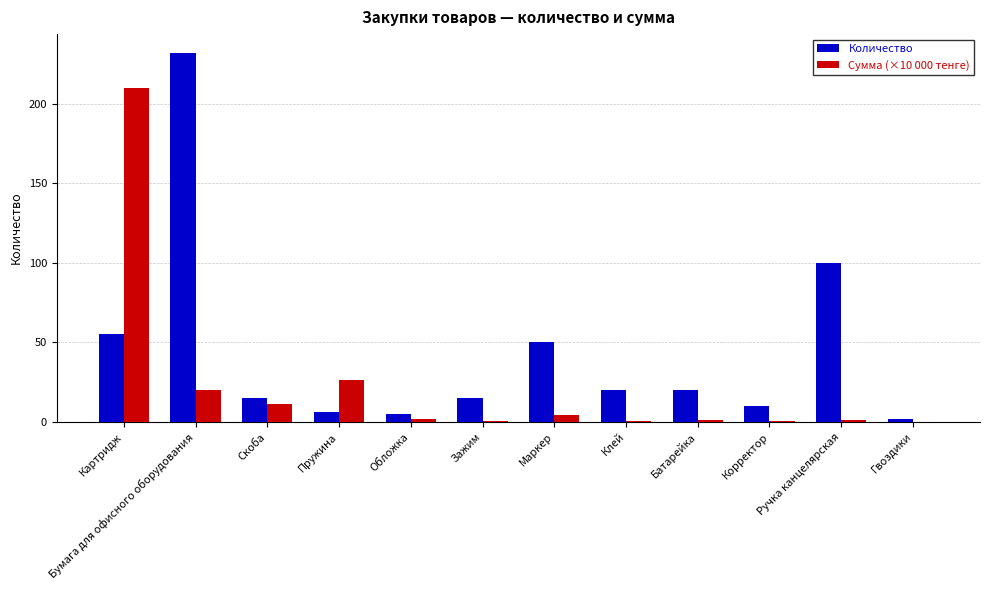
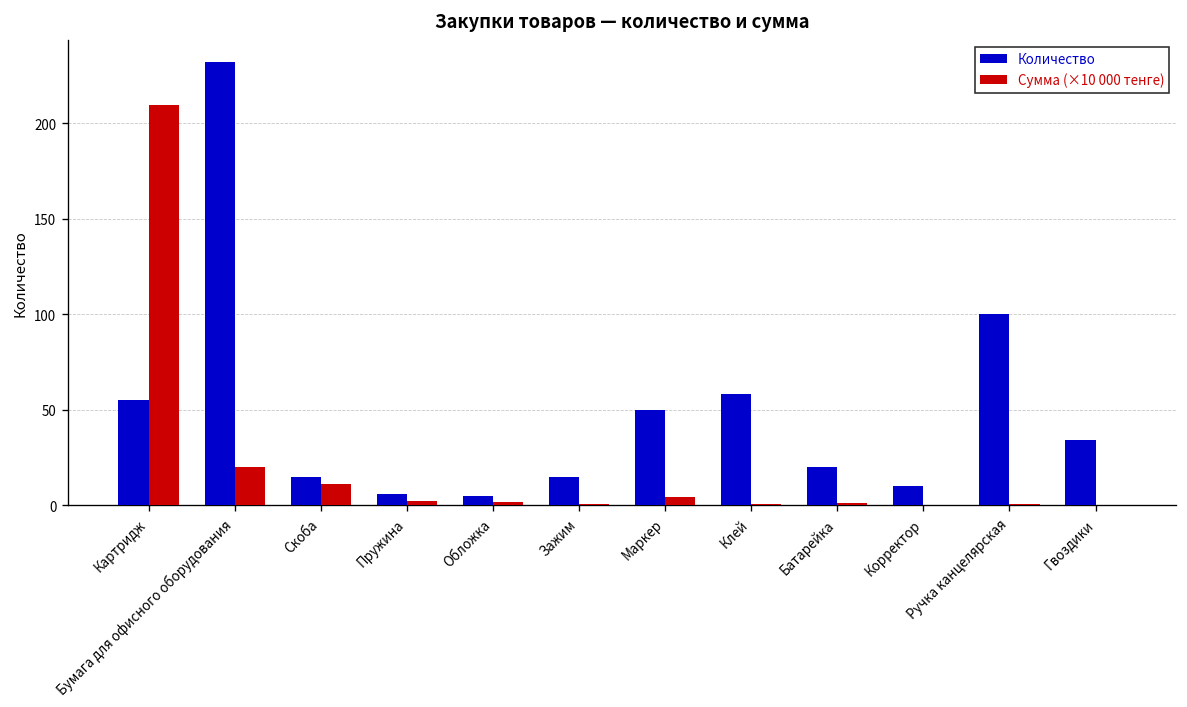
Сумма (×10 000 тенге), Пружина: 26 -> 2
Количество, Клей: 20 -> 58
Количество, Гвоздики: 2 -> 34
